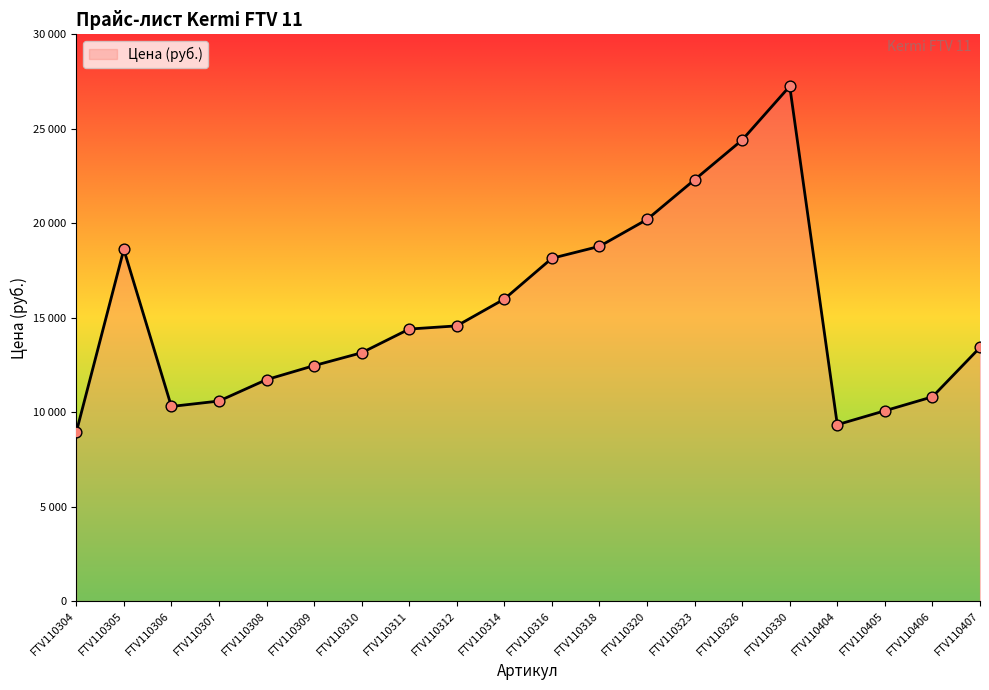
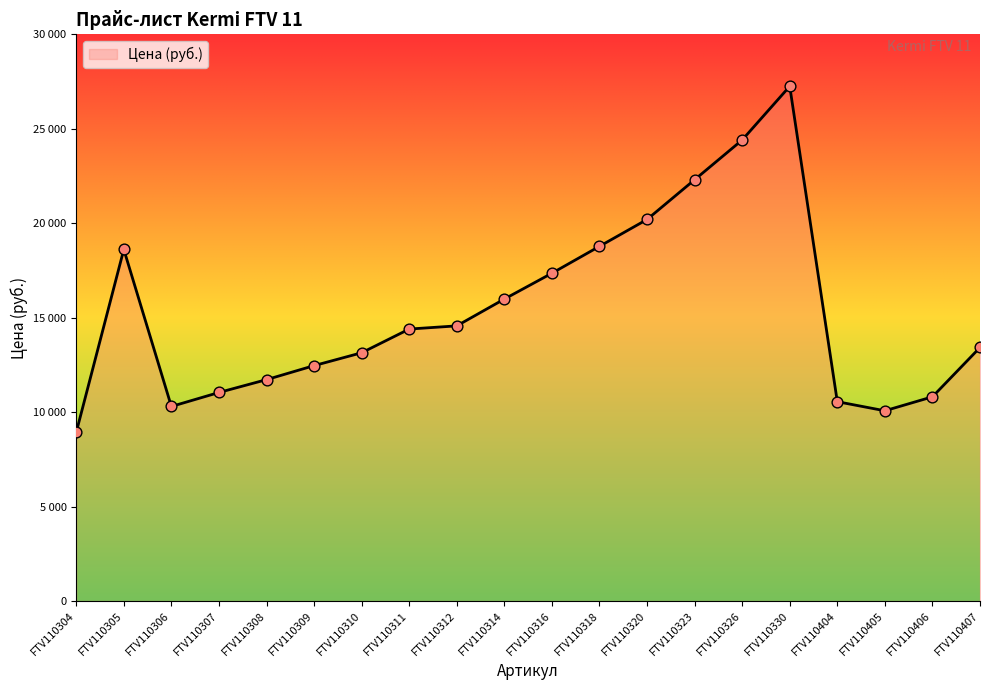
FTV110307: 10600 -> 11000
FTV110316: 18100 -> 17400
FTV110404: 9300 -> 10600
